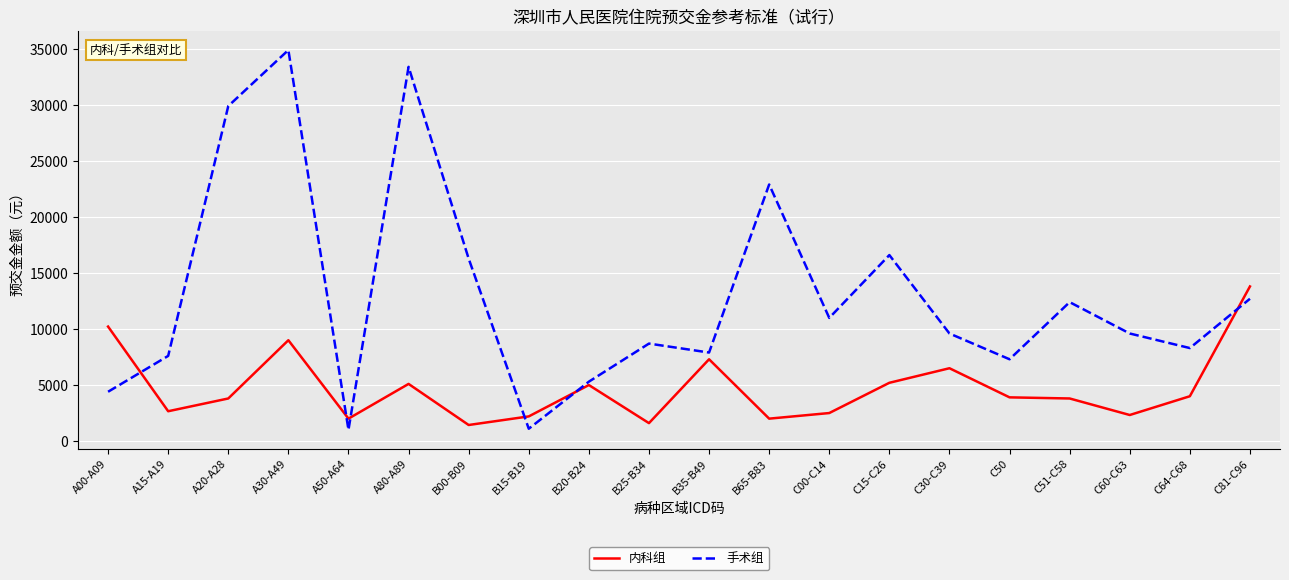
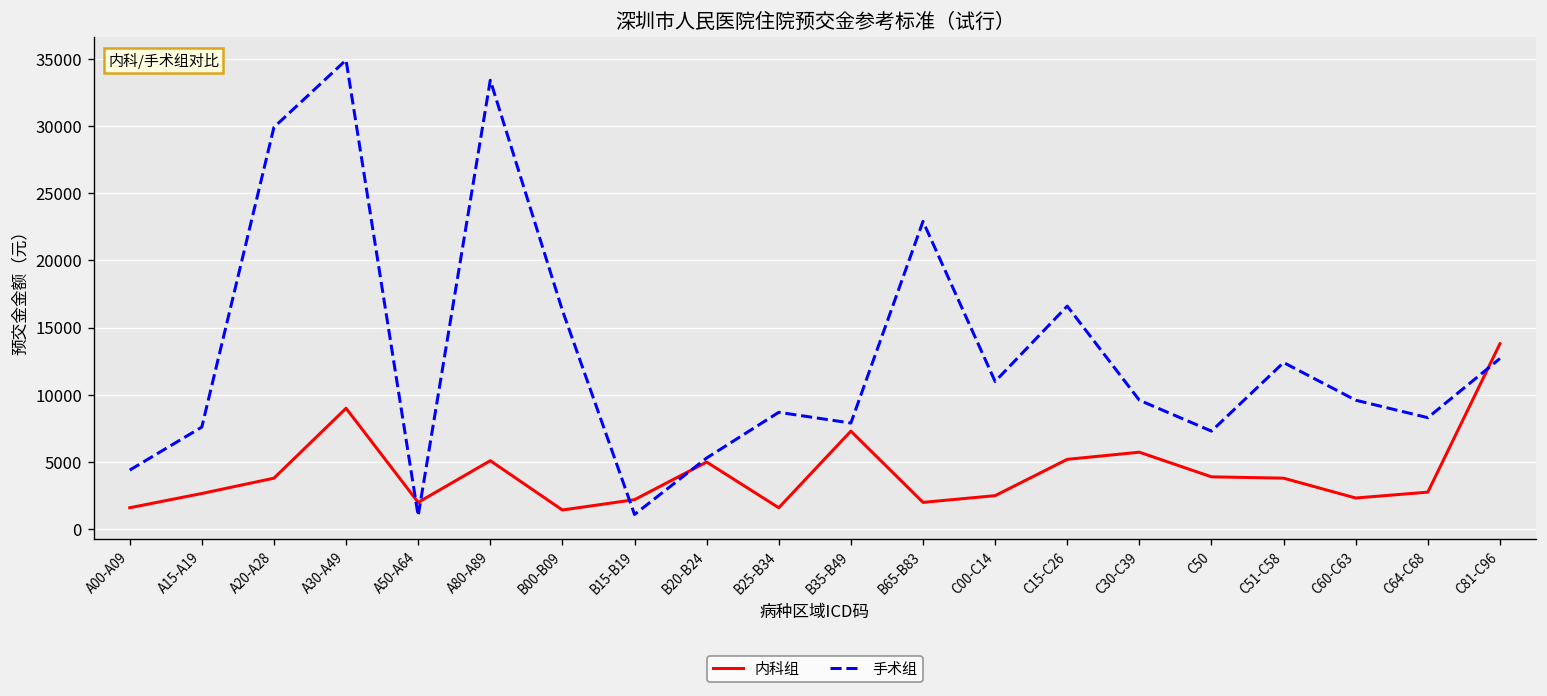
内科组, A00-A09: 10200 -> 1600
内科组, C30-C39: 6500 -> 5700
内科组, C64-C68: 4000 -> 2800
